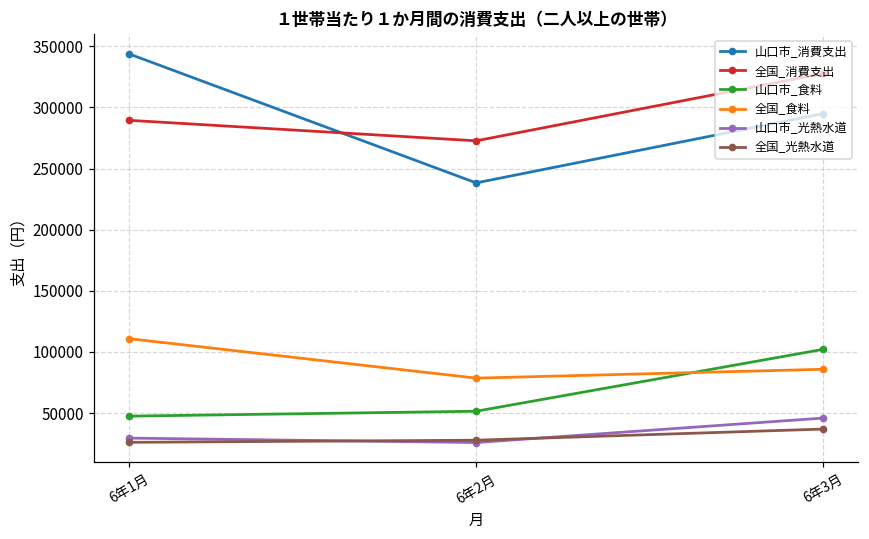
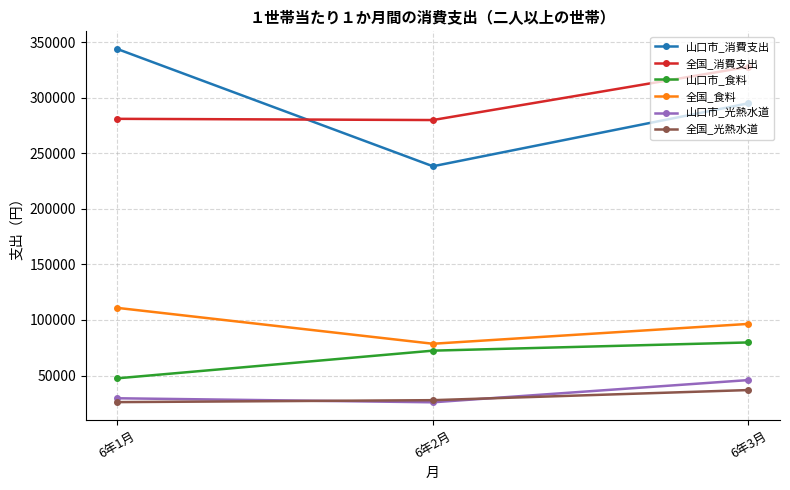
全国_消費支出, 6年1月: 289000 -> 281000
全国_消費支出, 6年2月: 273000 -> 280000
山口市_食料, 6年2月: 52000 -> 72000
山口市_食料, 6年3月: 102000 -> 80000
全国_食料, 6年3月: 86000 -> 96000
